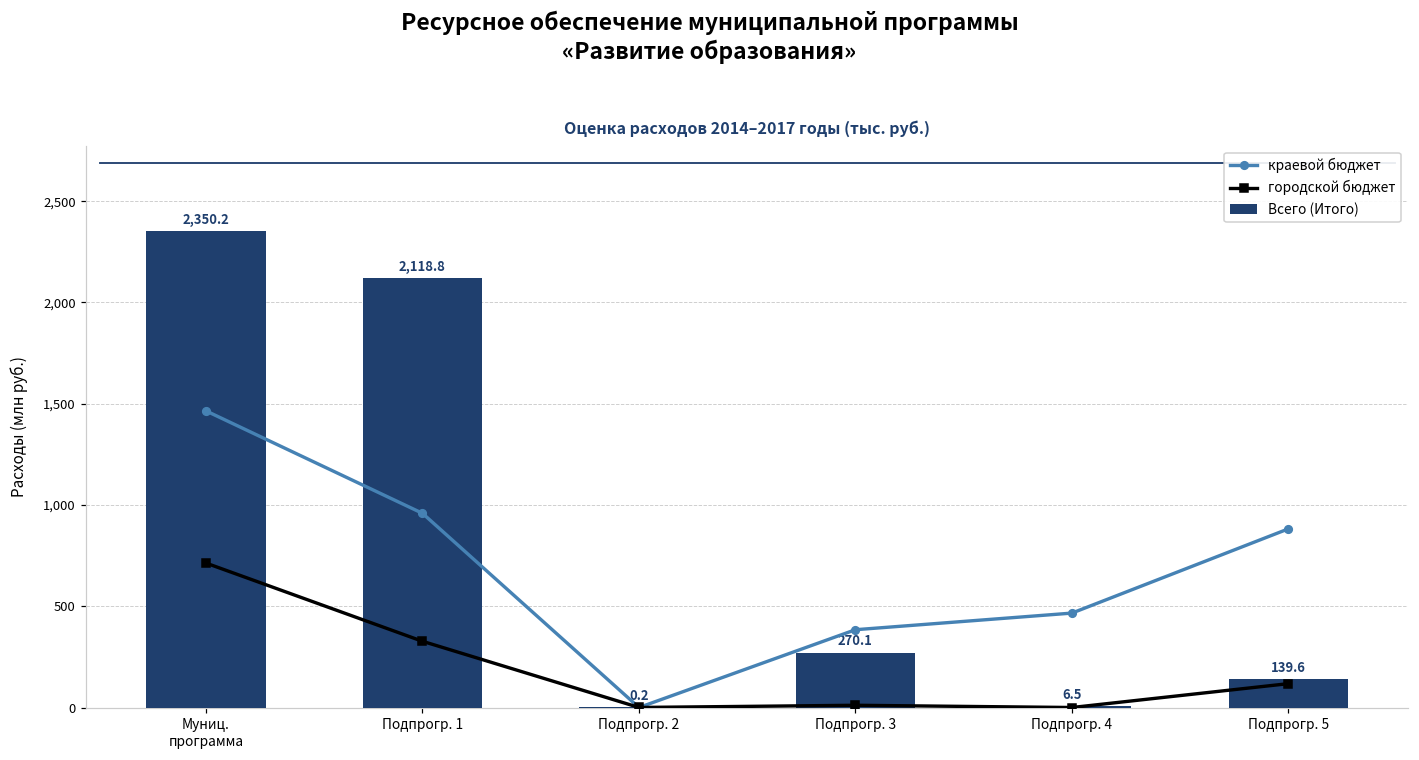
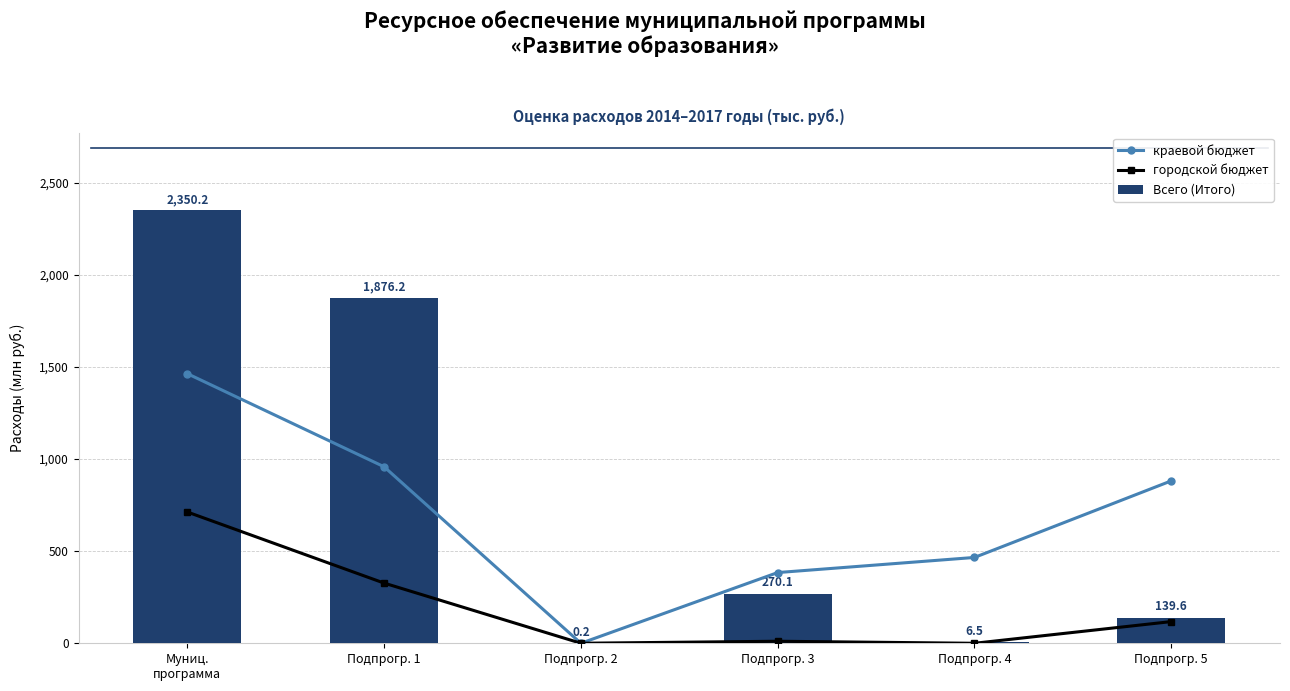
Всего (Итого), Подпрогр. 1: 2,118.8 -> 1,876.2
